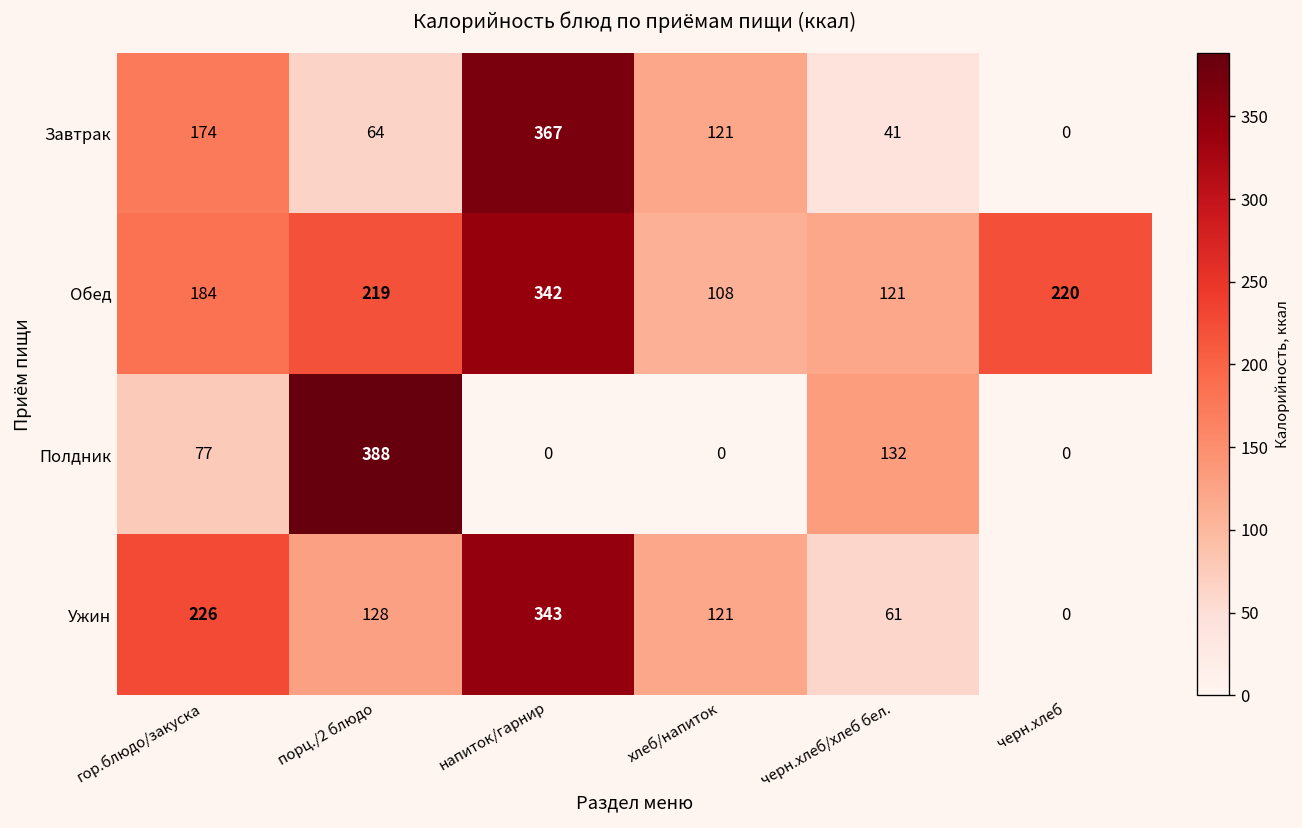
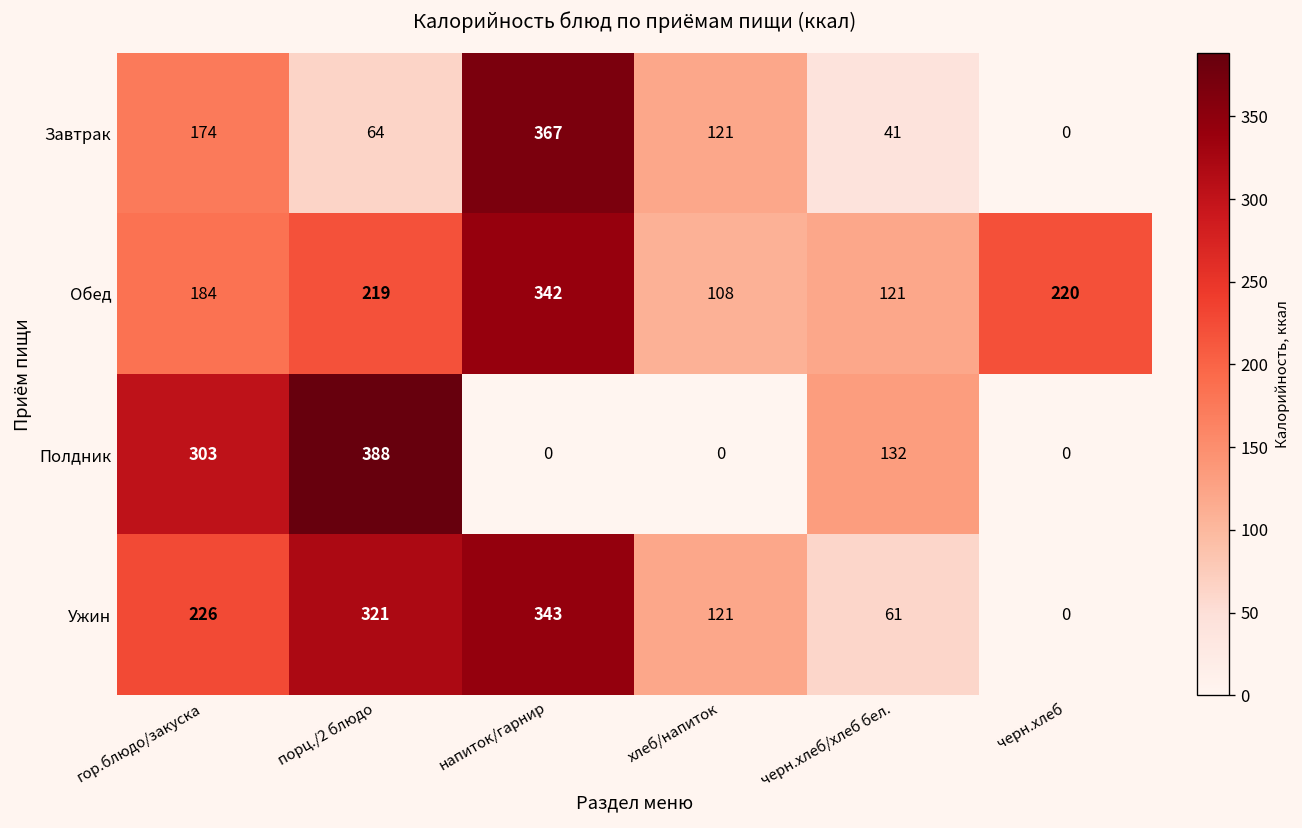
Полдник, гор.блюдо/закуска: 77 -> 303
Ужин, порц./2 блюдо: 128 -> 321
